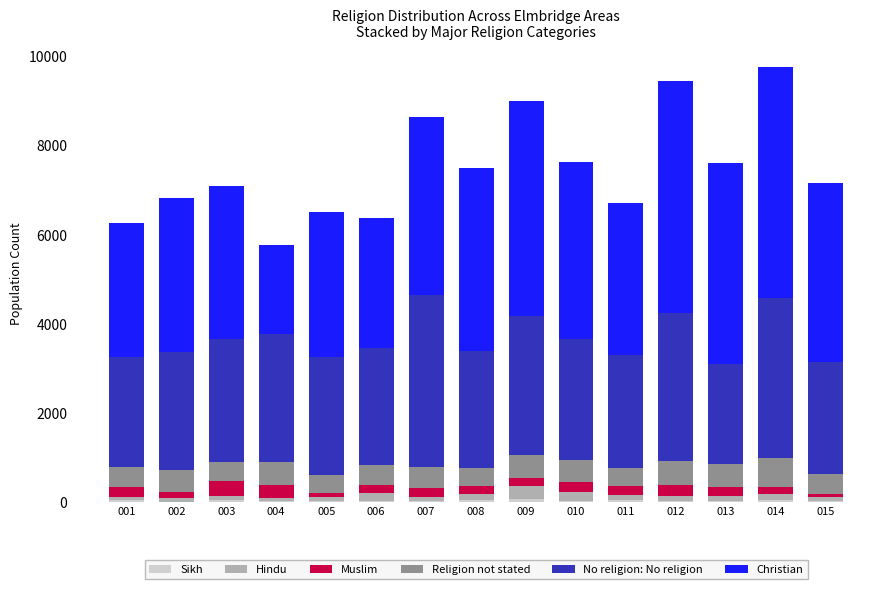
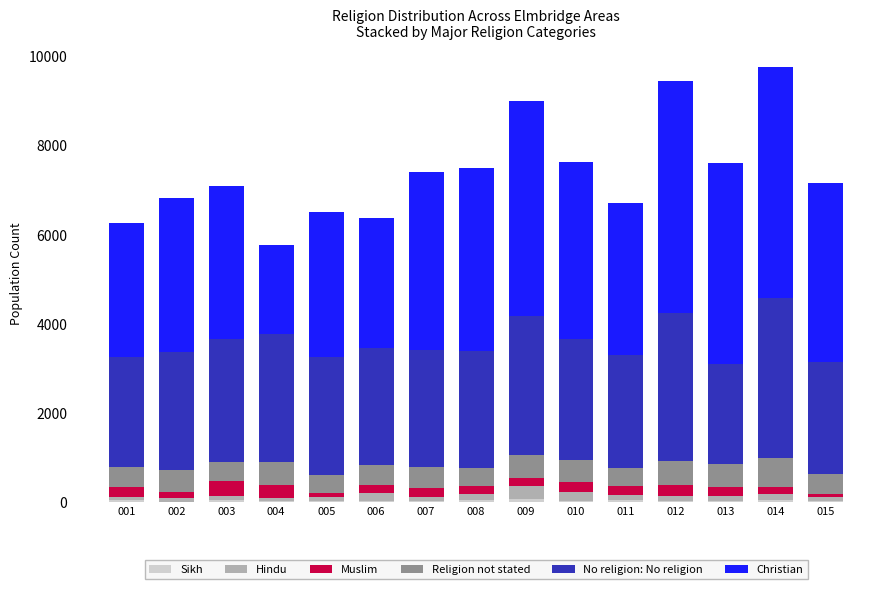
No religion: No religion, 007: 3900 -> 2600
